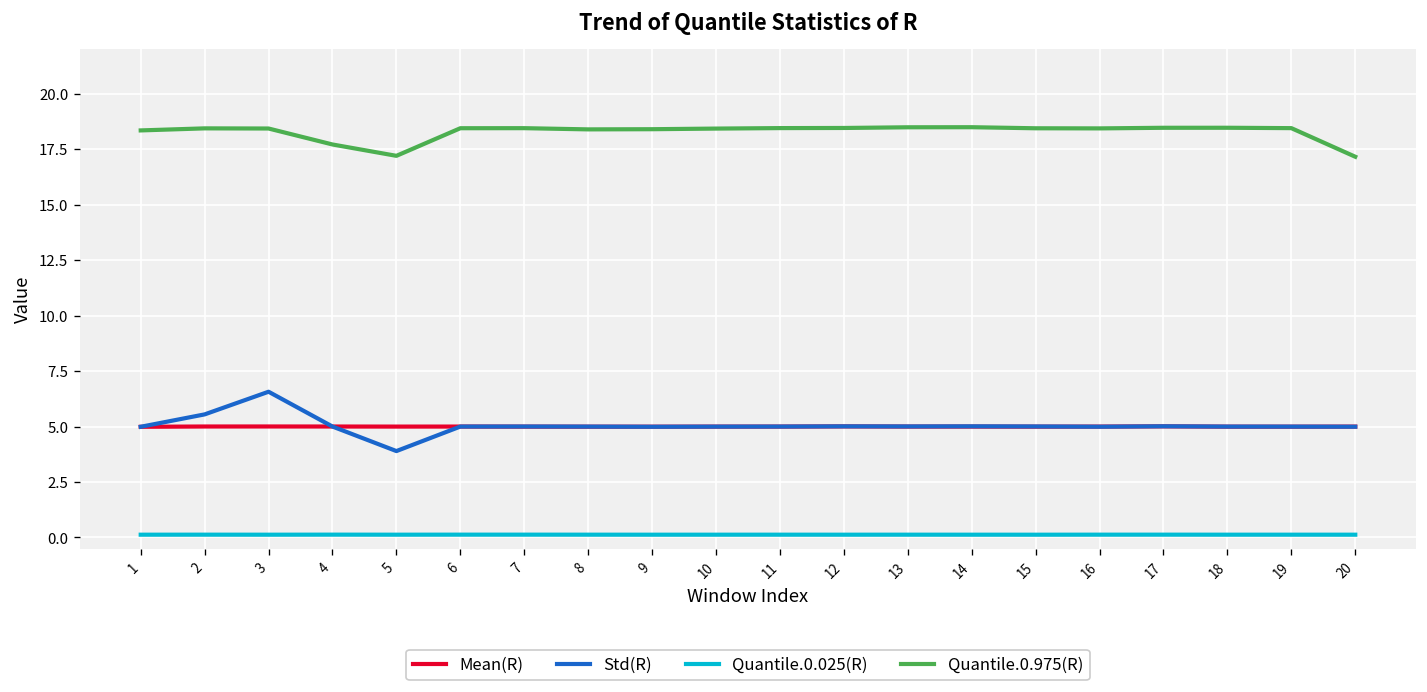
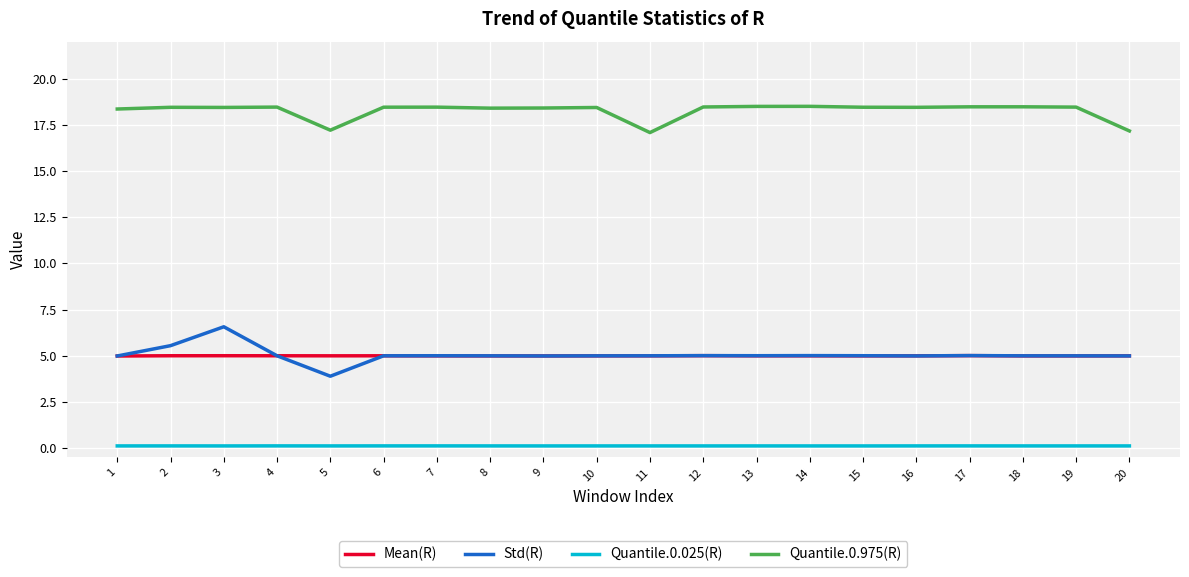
Quantile.0.975(R), 4: 17.7 -> 18.5
Quantile.0.975(R), 11: 18.5 -> 17.1
